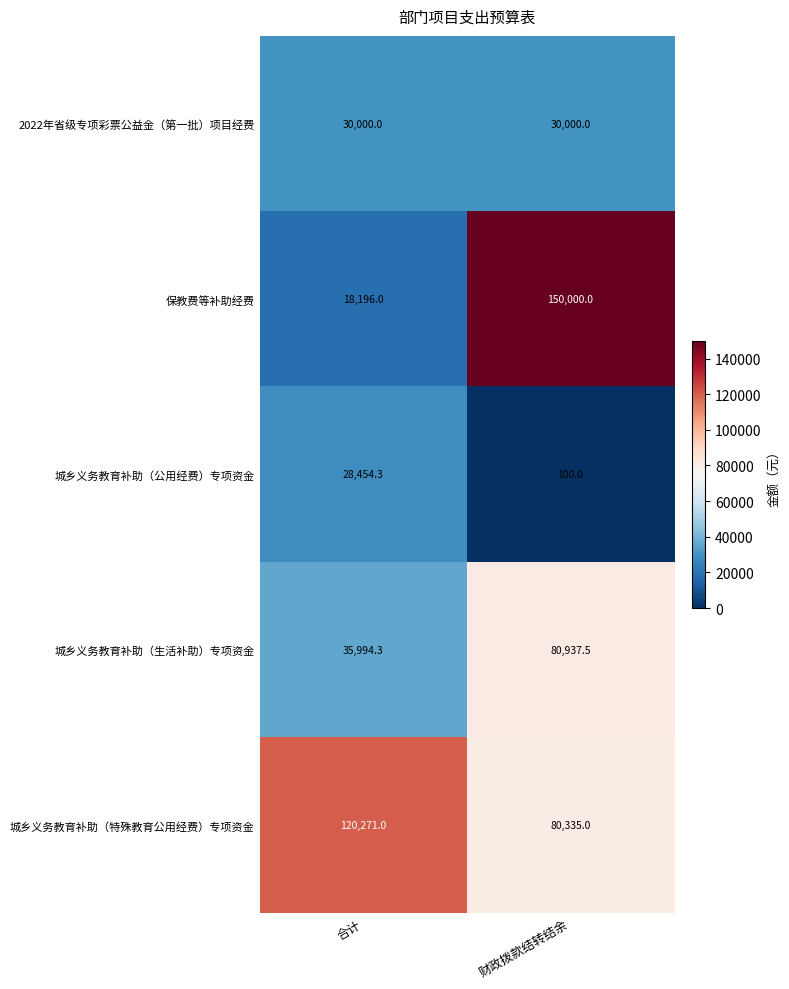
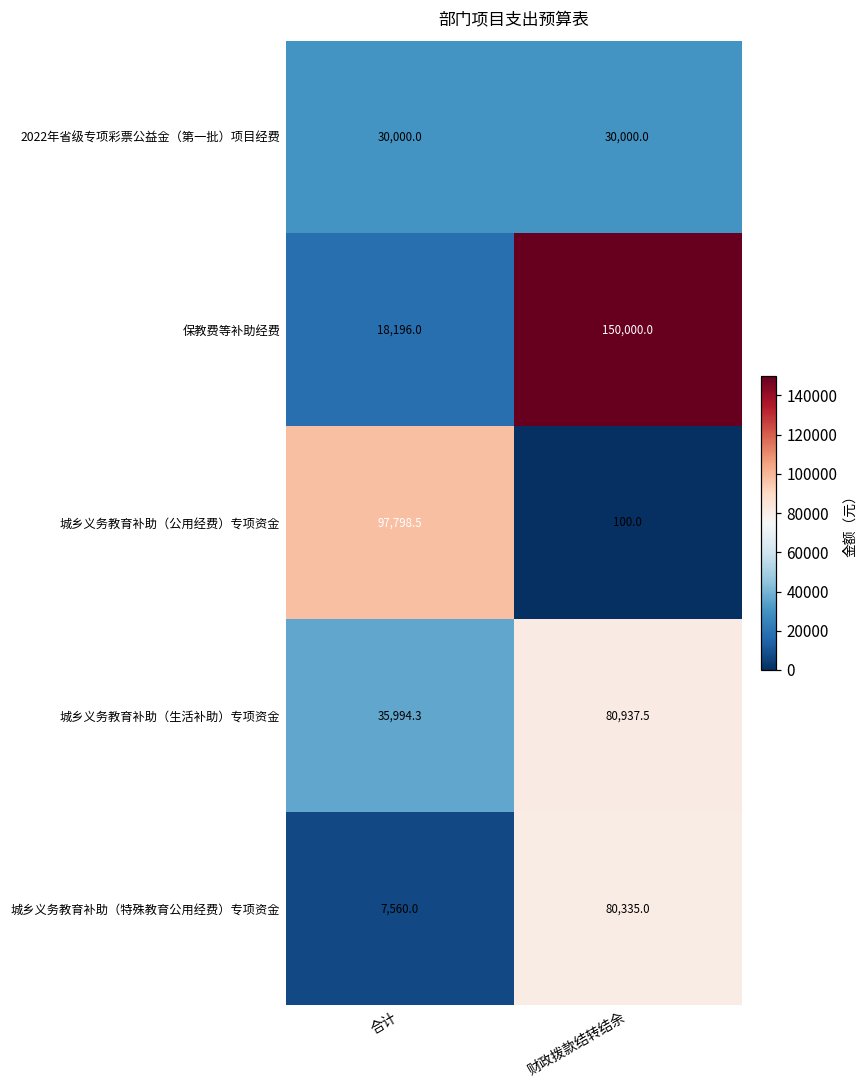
城乡义务教育补助（公用经费）专项资金, 合计: 28,454.3 -> 97,798.5
城乡义务教育补助（特殊教育公用经费）专项资金, 合计: 120,271.0 -> 7,560.0
